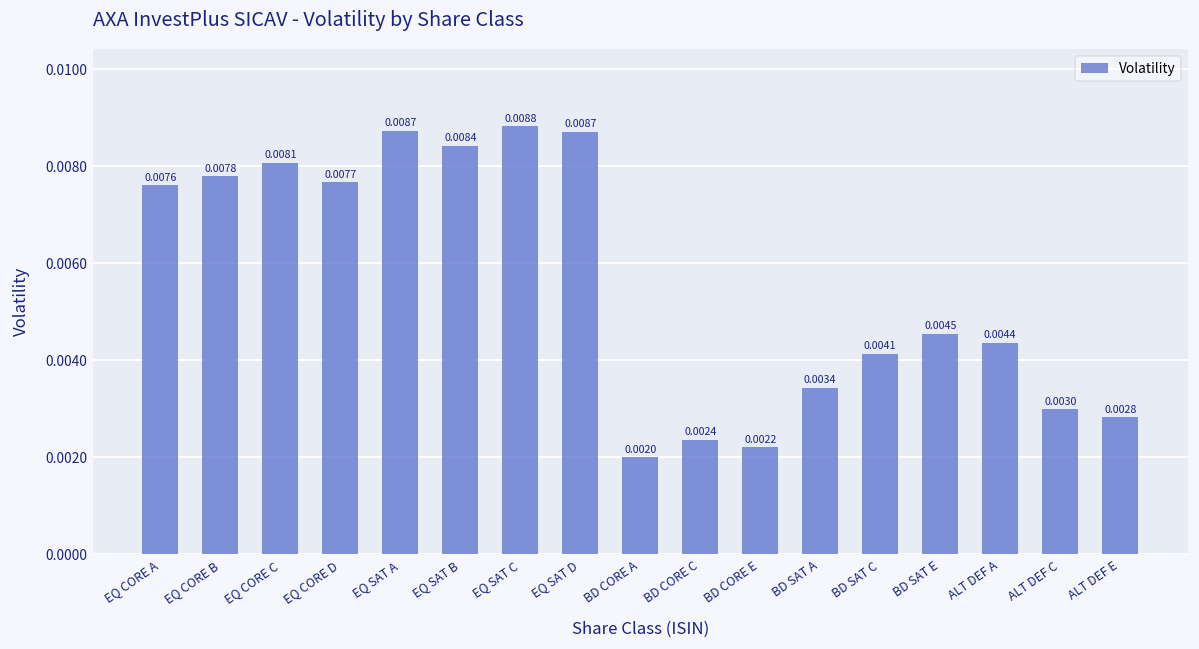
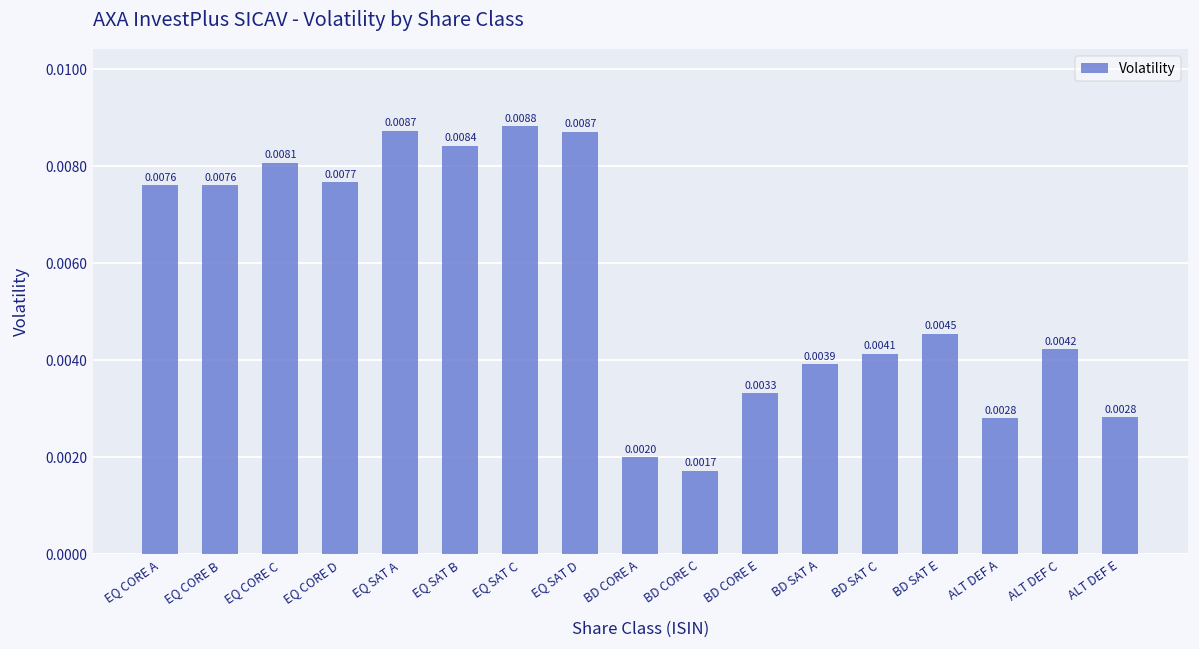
EQ CORE B: 0.0078 -> 0.0076
BD CORE C: 0.0024 -> 0.0017
BD CORE E: 0.0022 -> 0.0033
BD SAT A: 0.0034 -> 0.0039
ALT DEF A: 0.0044 -> 0.0028
ALT DEF C: 0.0030 -> 0.0042
